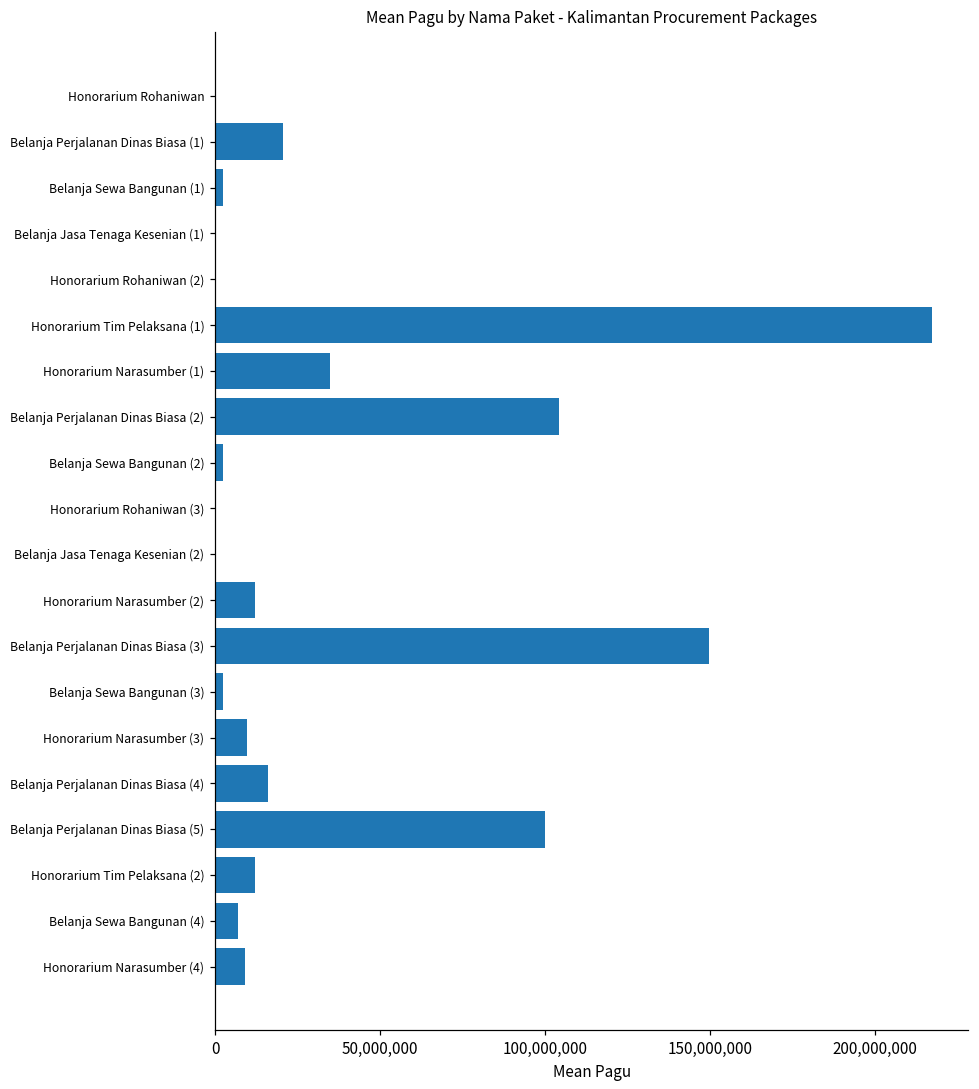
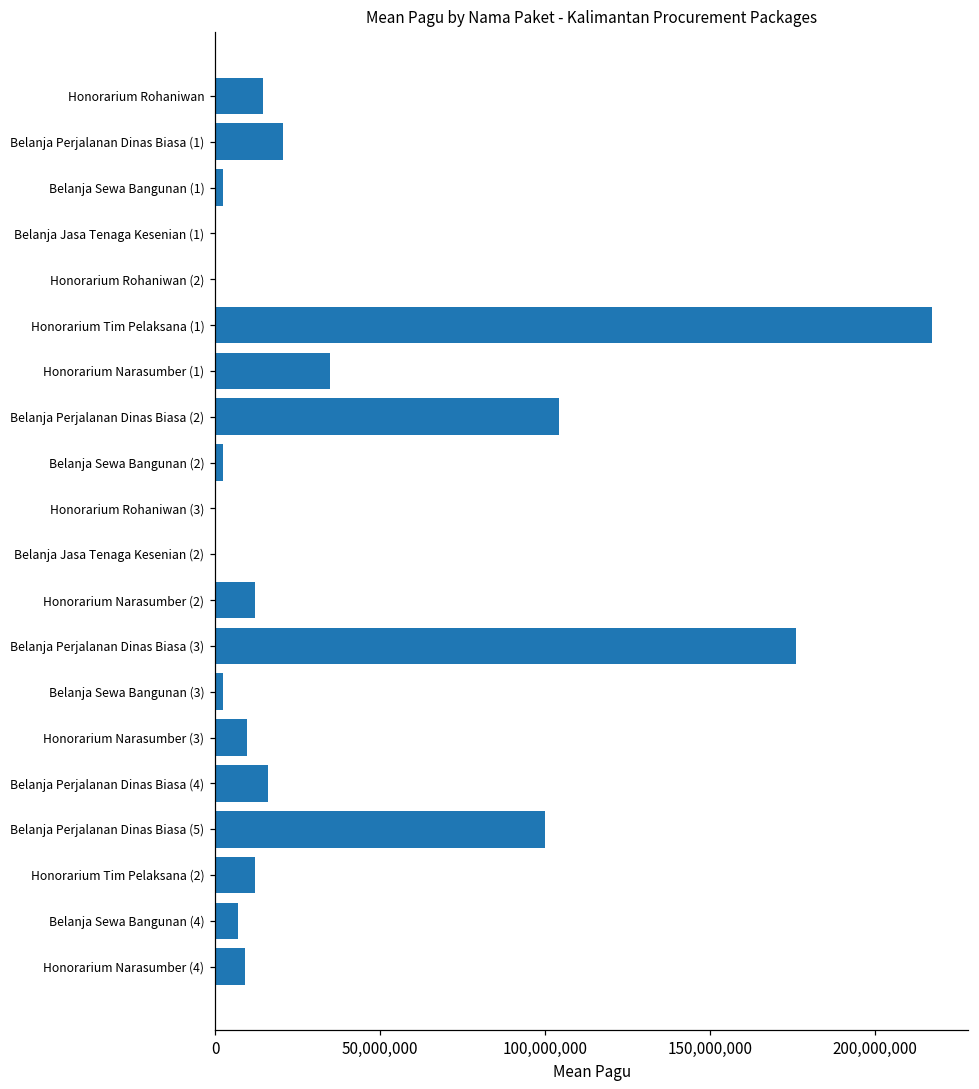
Honorarium Rohaniwan: 0 -> 14,000,000
Belanja Perjalanan Dinas Biasa (3): 150,000,000 -> 176,000,000
